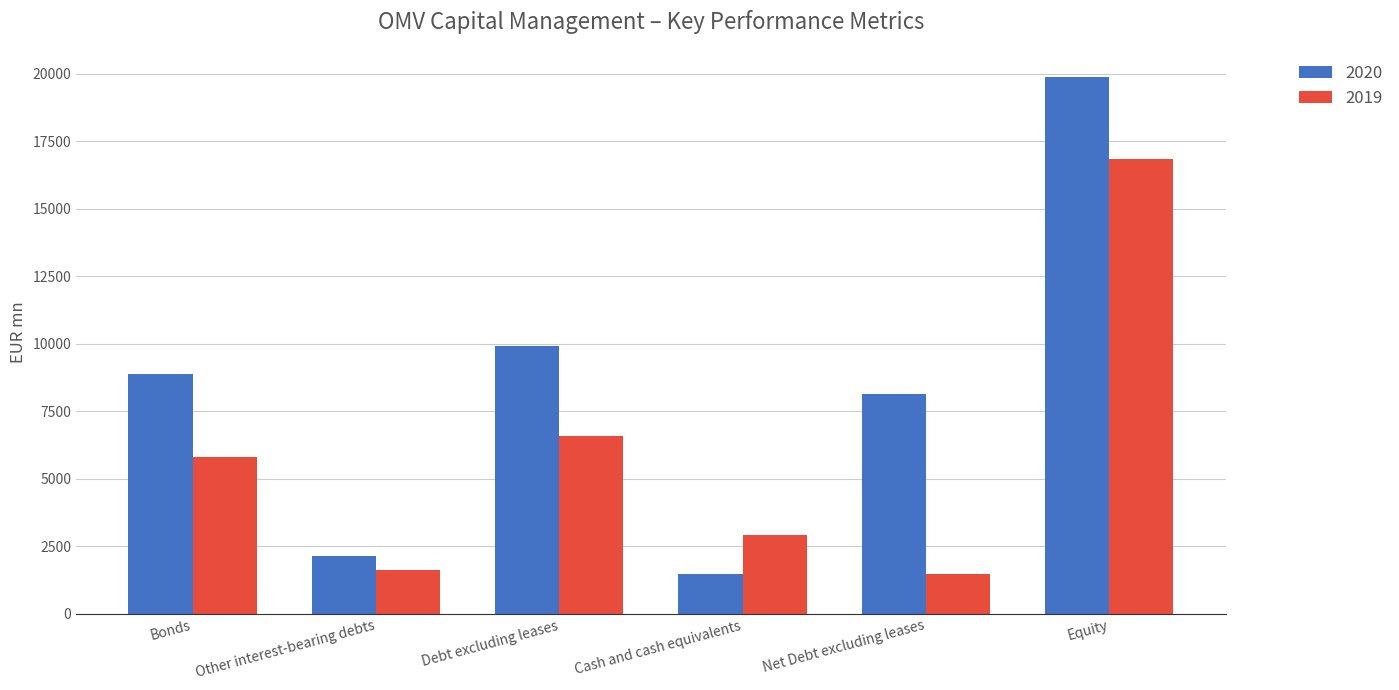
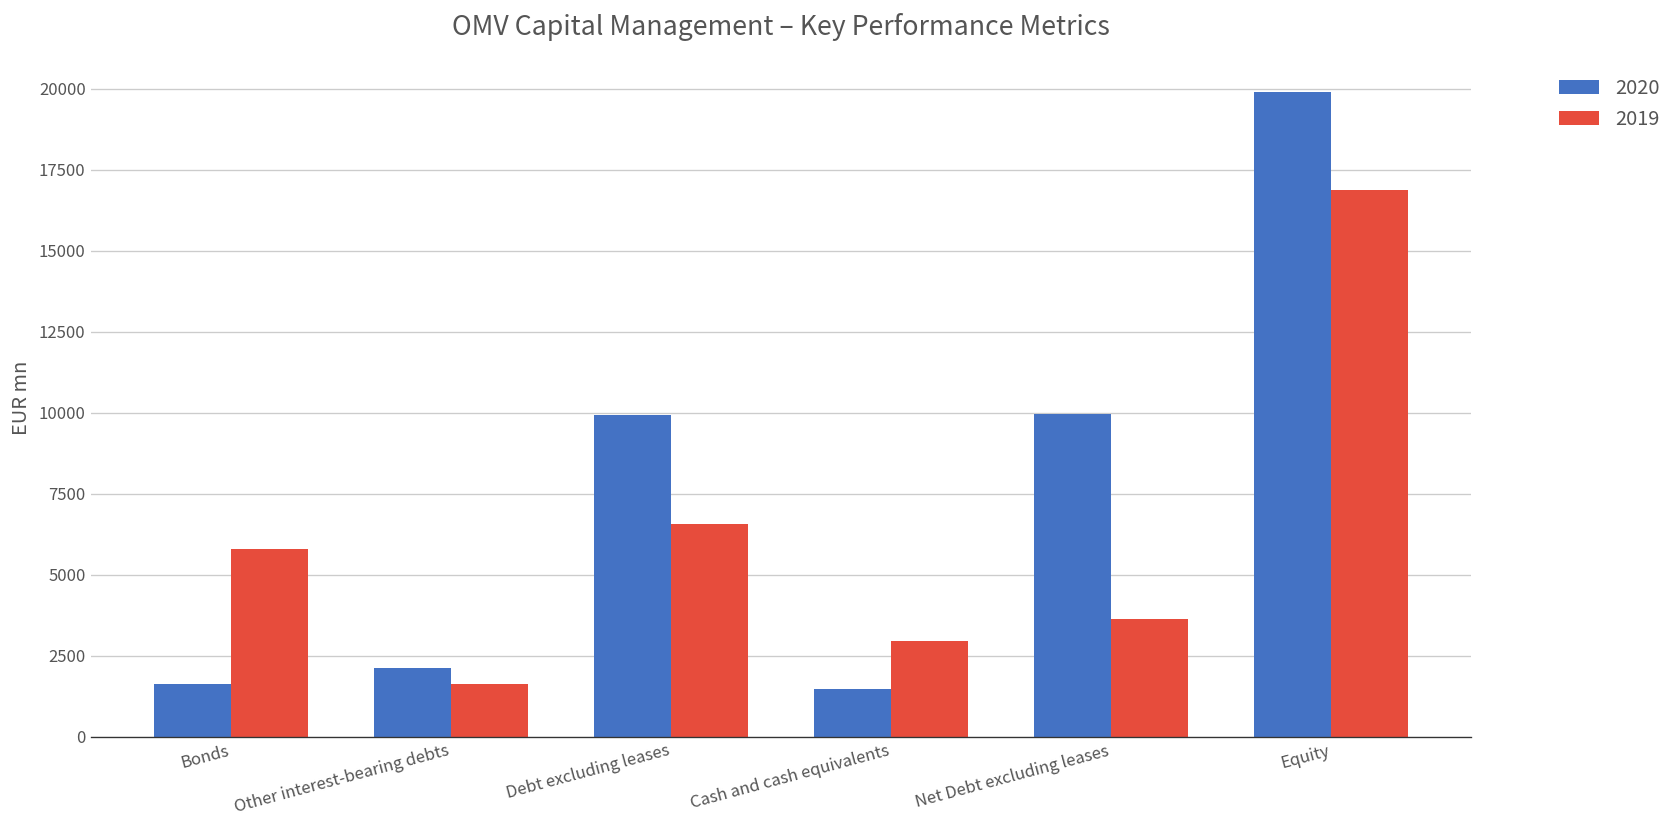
2020, Bonds: 8900 -> 1600
2020, Net Debt excluding leases: 8100 -> 10000
2019, Net Debt excluding leases: 1500 -> 3600
